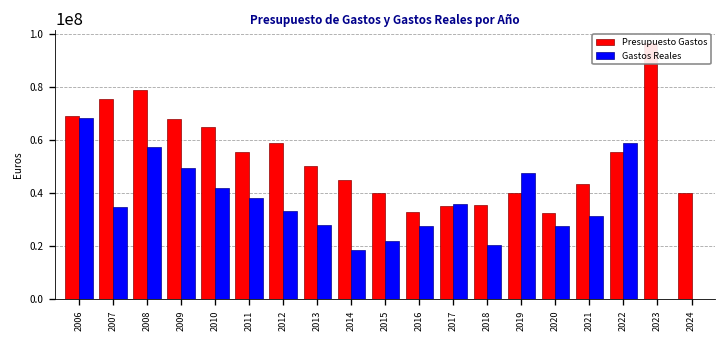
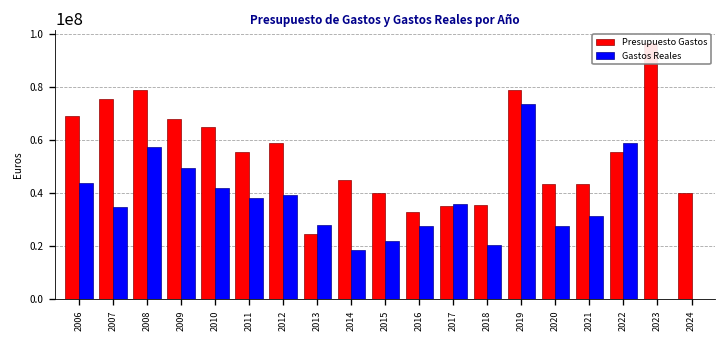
Gastos Reales, 2006: 68000000 -> 44000000
Gastos Reales, 2012: 33000000 -> 39000000
Presupuesto Gastos, 2013: 50000000 -> 25000000
Presupuesto Gastos, 2019: 40000000 -> 79000000
Gastos Reales, 2019: 47000000 -> 74000000
Presupuesto Gastos, 2020: 33000000 -> 43000000
